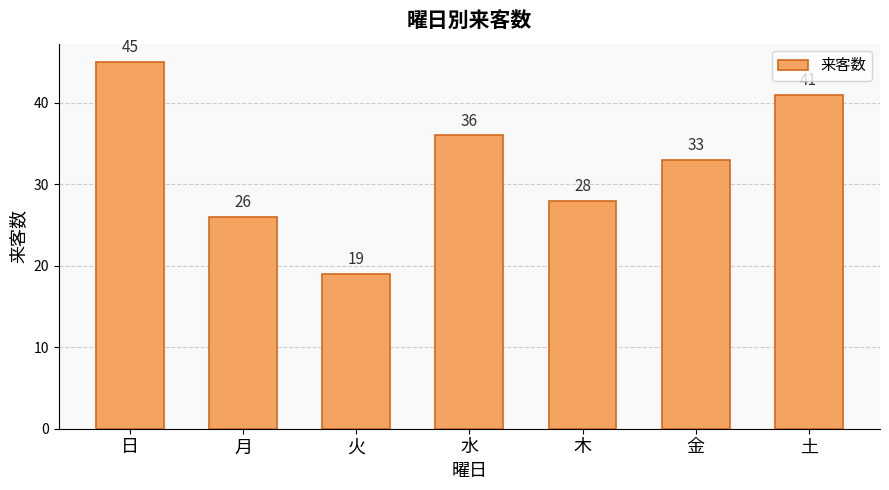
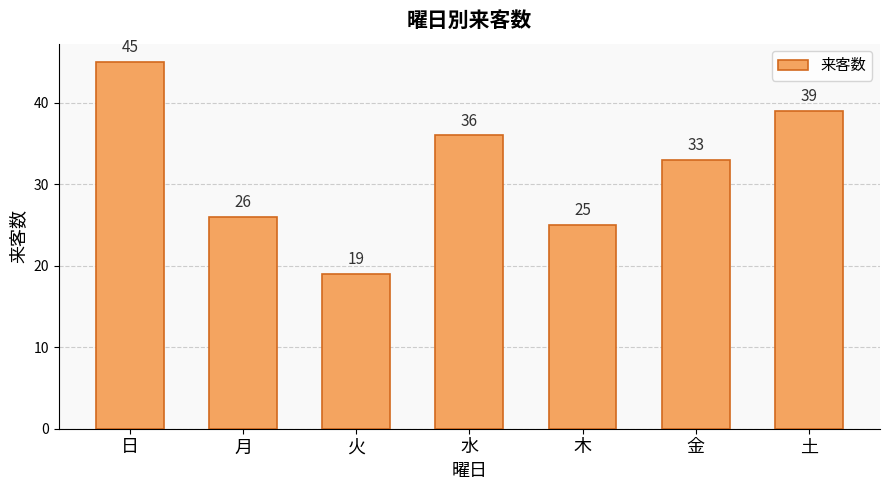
木: 28 -> 25
土: 41 -> 39
